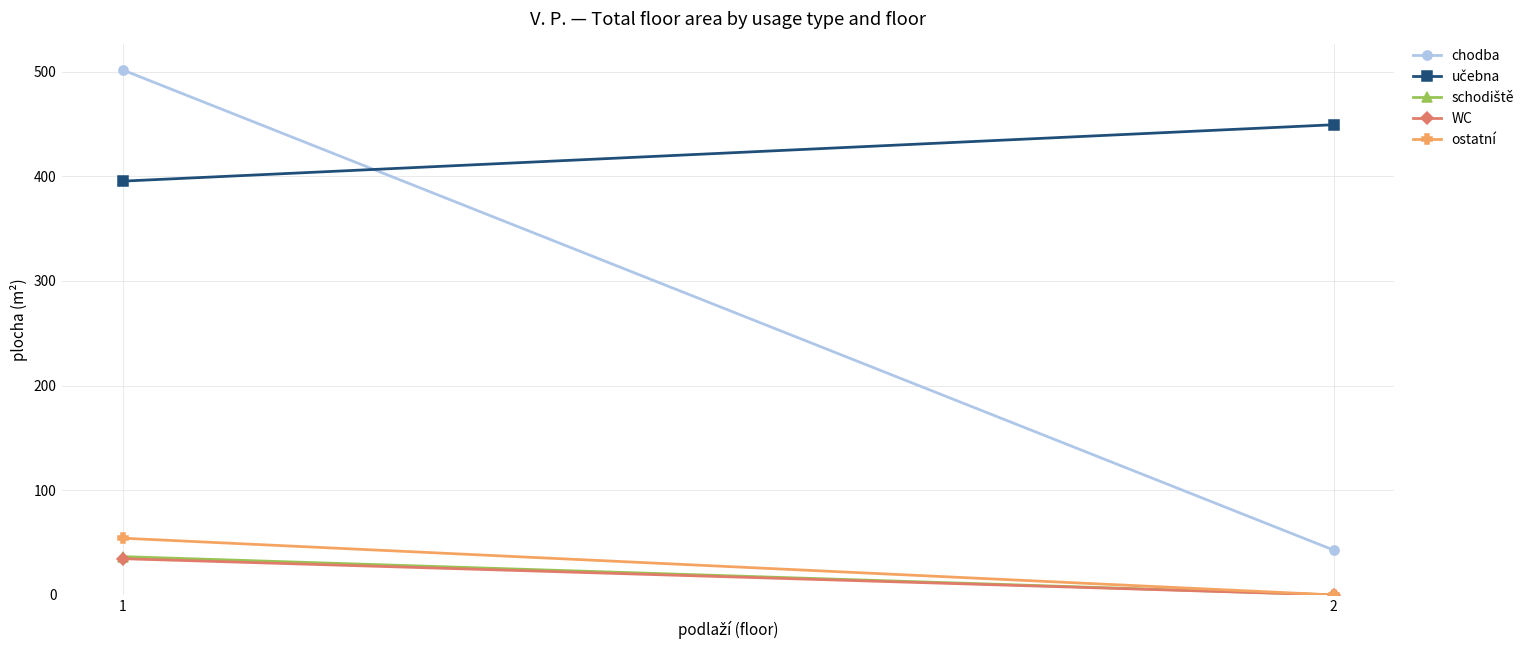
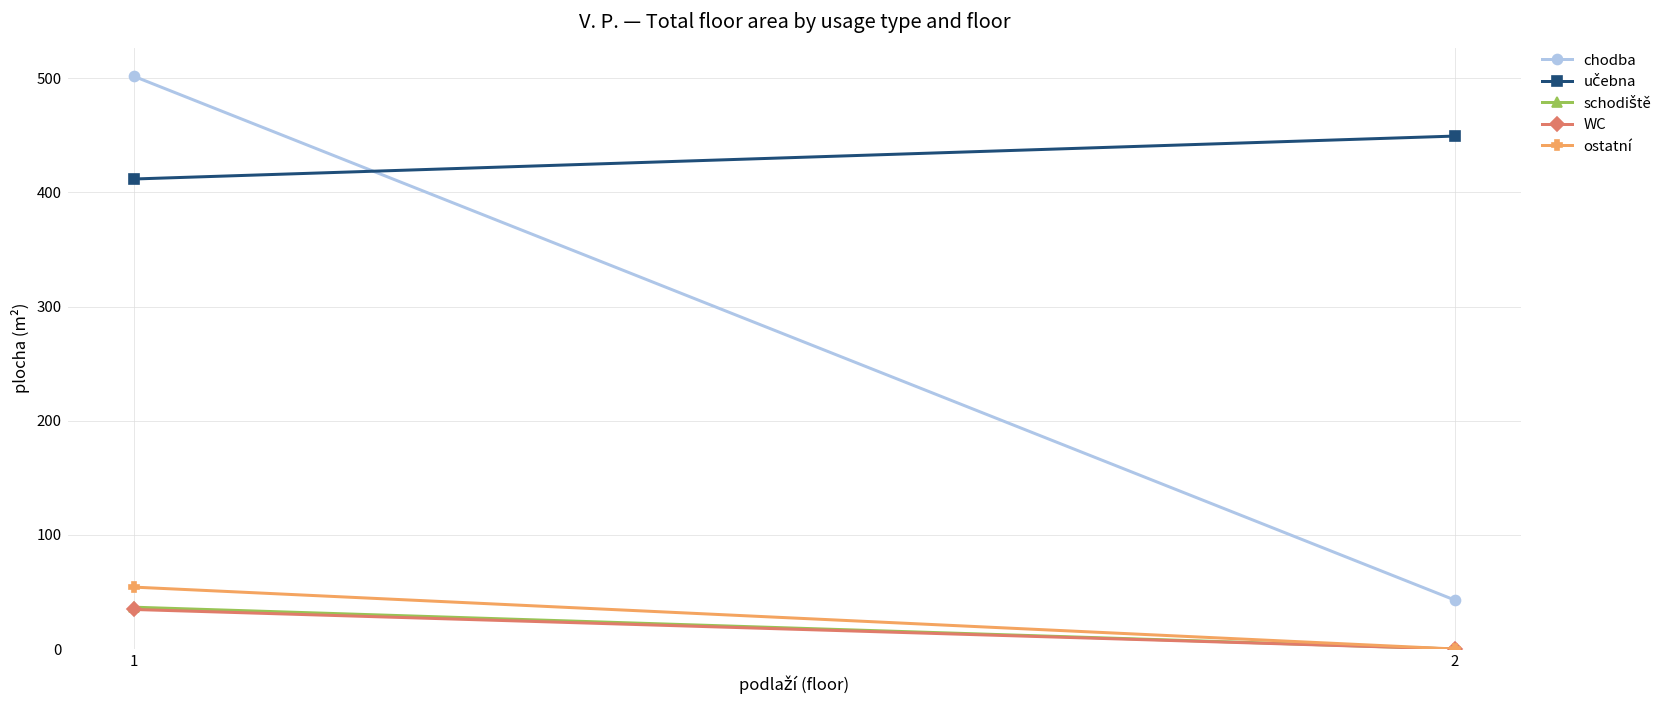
učebna, 1: 400 -> 410
